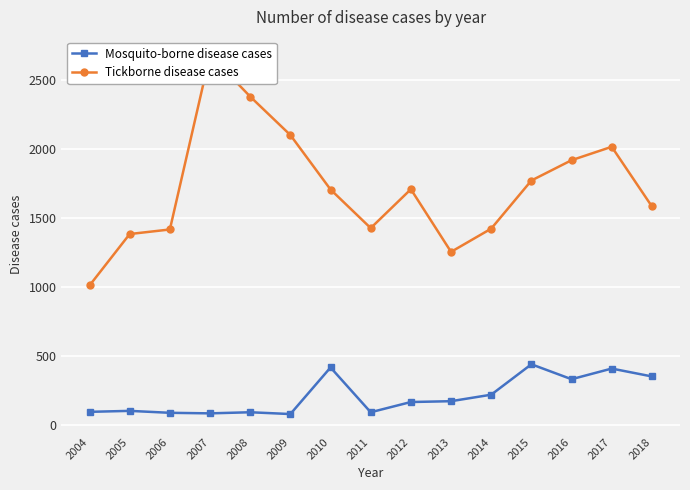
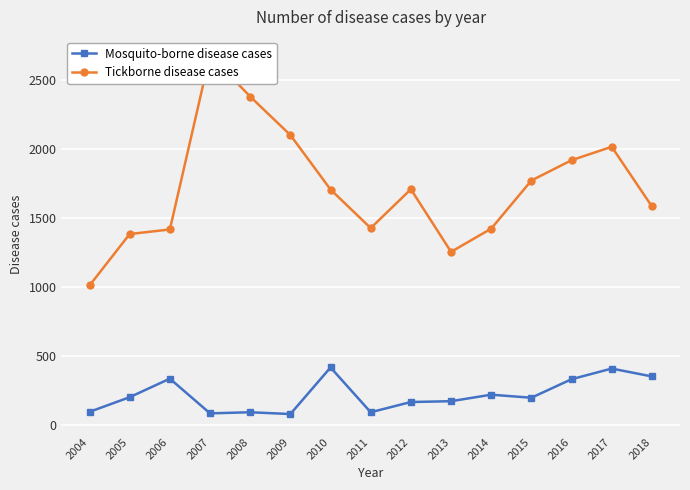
Mosquito-borne disease cases, 2005: 100 -> 200
Mosquito-borne disease cases, 2006: 90 -> 340
Mosquito-borne disease cases, 2015: 440 -> 200
